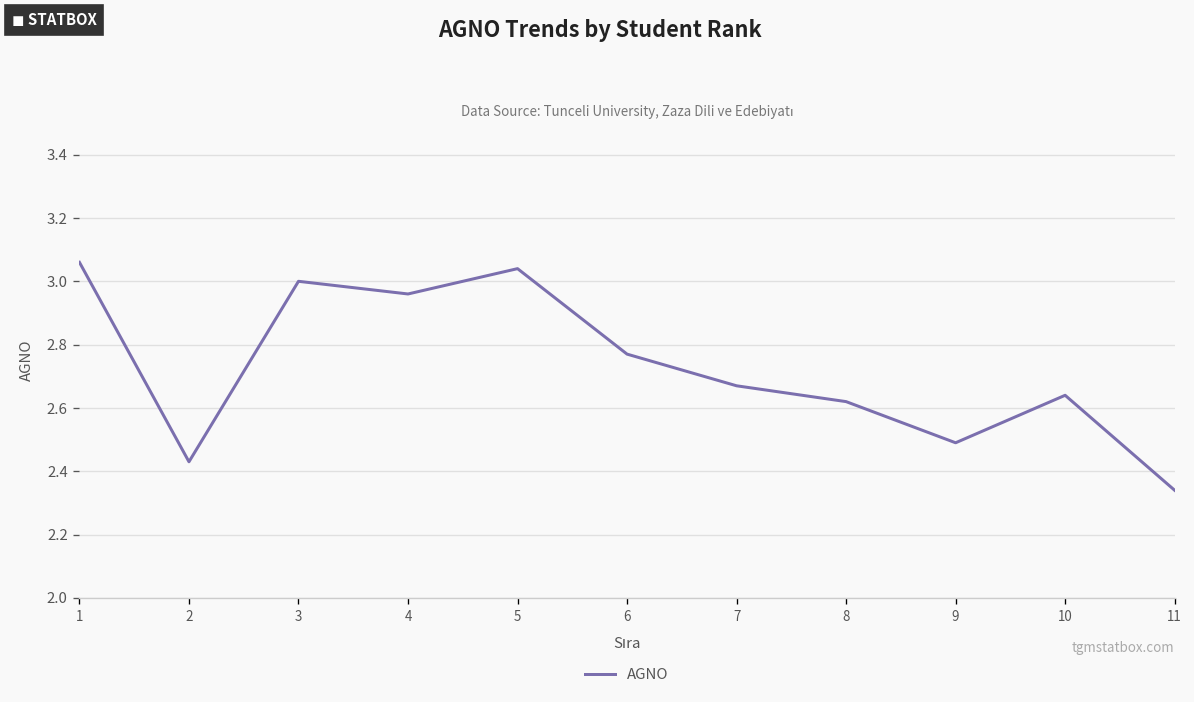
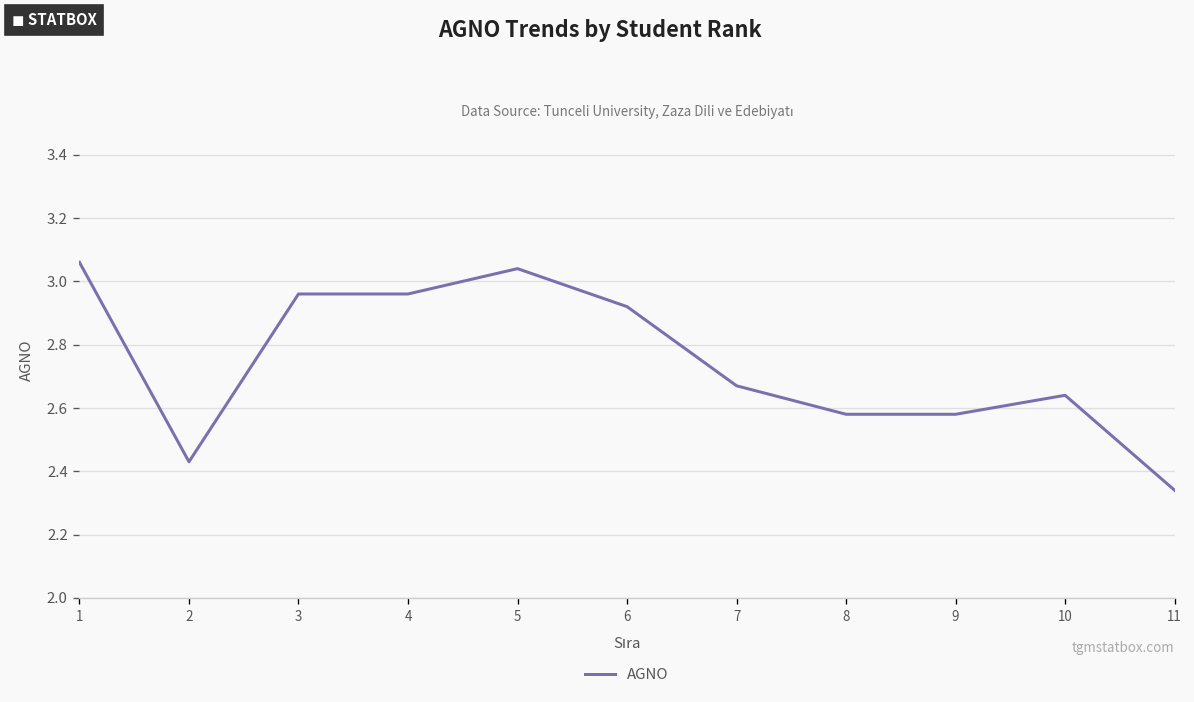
3: 3.00 -> 2.96
6: 2.77 -> 2.92
8: 2.62 -> 2.58
9: 2.49 -> 2.58
